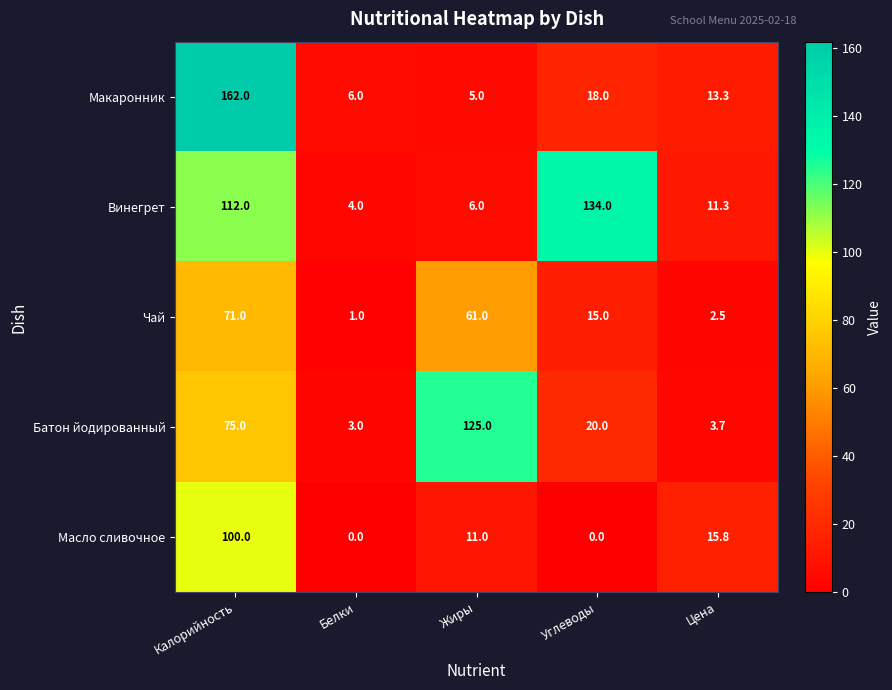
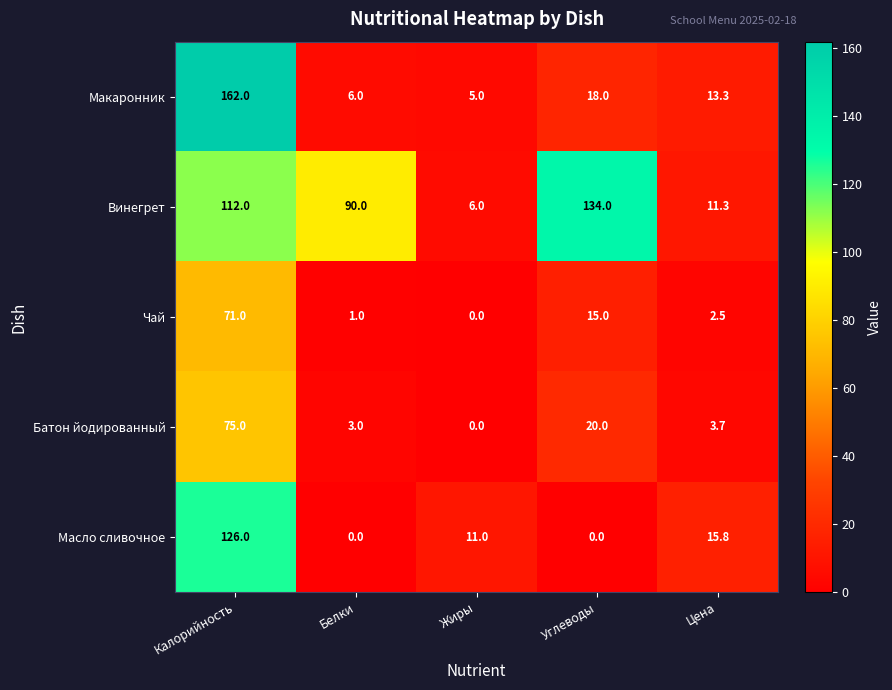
Винегрет, Белки: 4.0 -> 90.0
Чай, Жиры: 61.0 -> 0.0
Батон йодированный, Жиры: 125.0 -> 0.0
Масло сливочное, Калорийность: 100.0 -> 126.0
